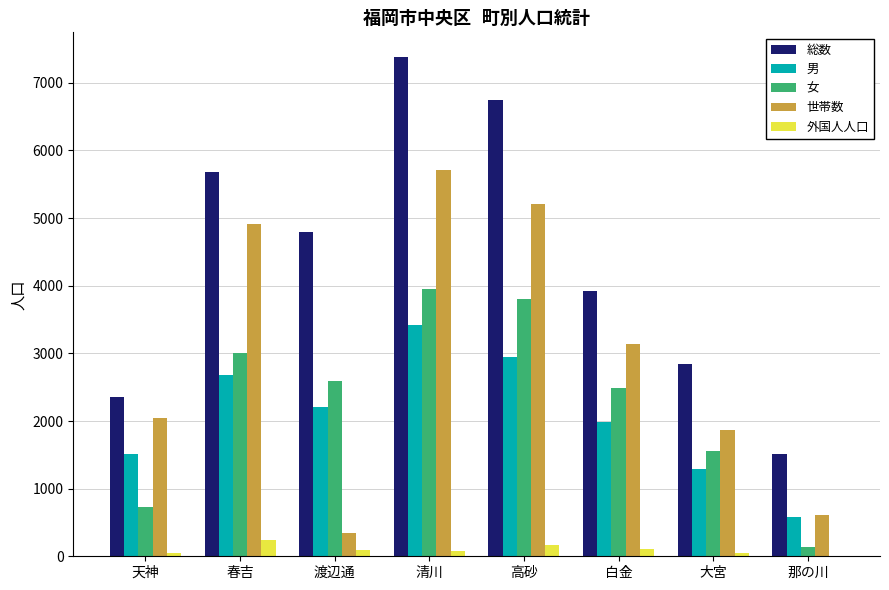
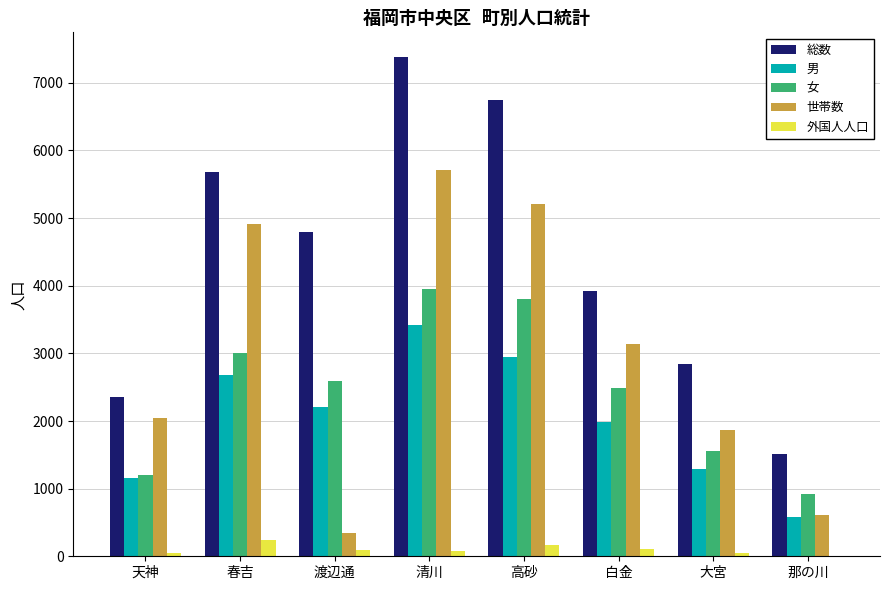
男, 天神: 1500 -> 1200
女, 天神: 700 -> 1200
女, 那の川: 100 -> 900
